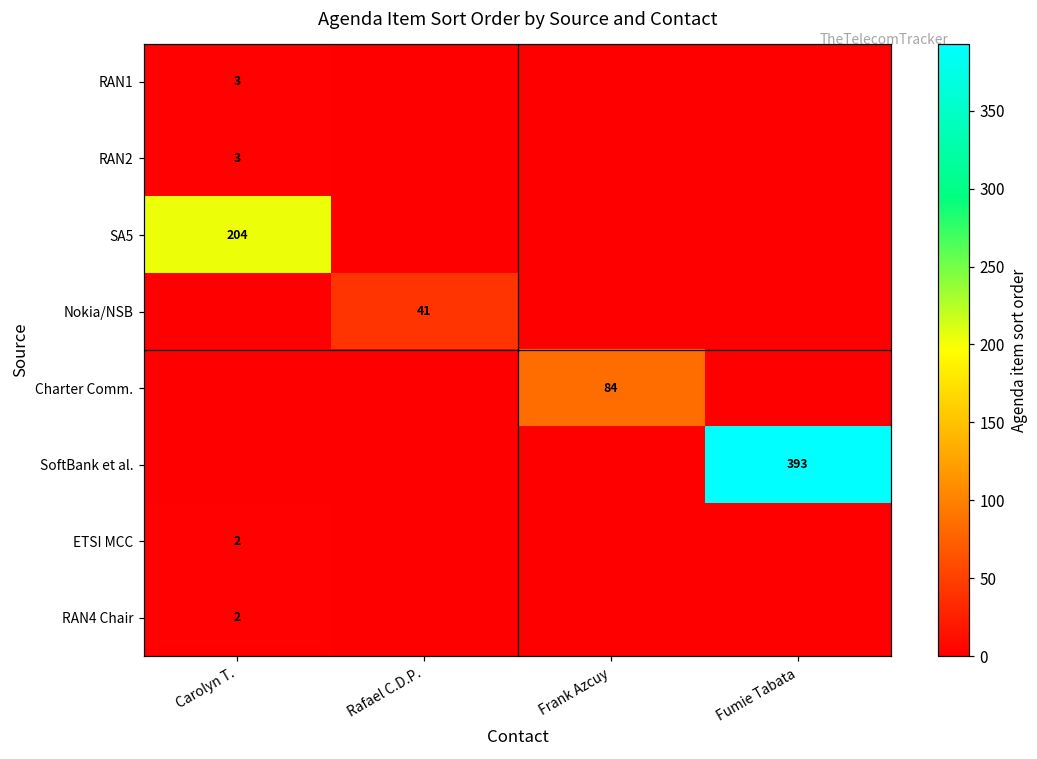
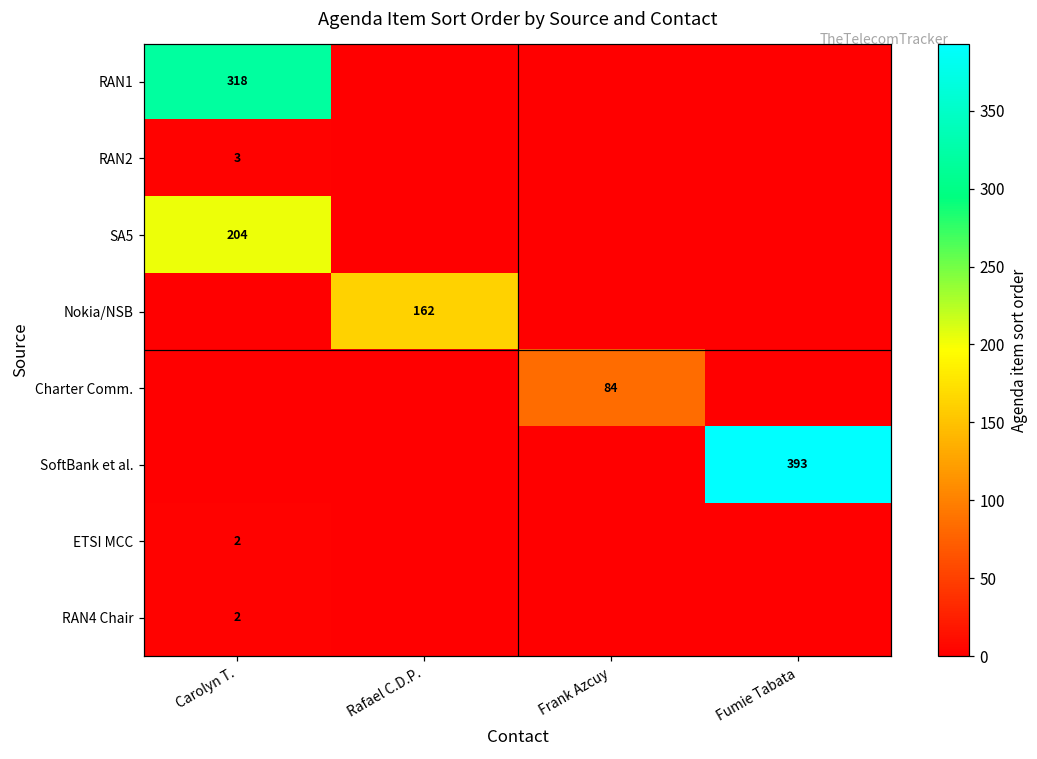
RAN1, Carolyn T.: 3 -> 318
Nokia/NSB, Rafael C.D.P.: 41 -> 162
